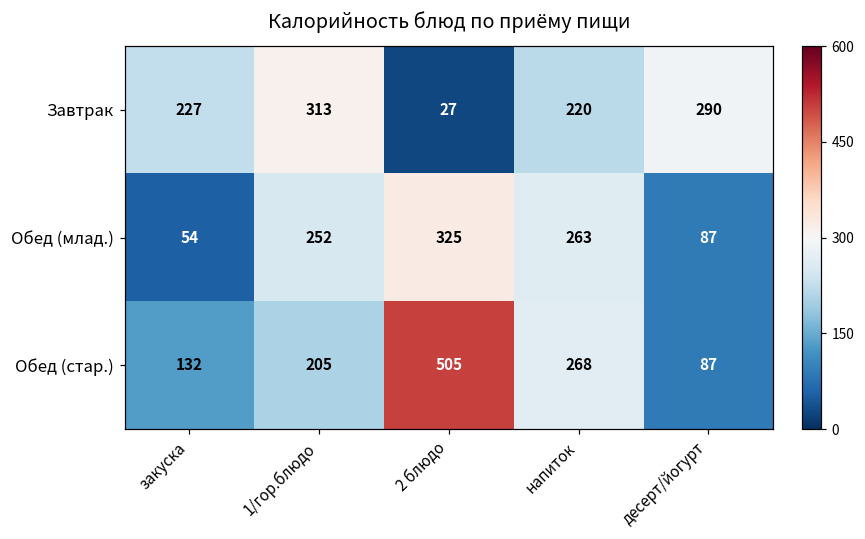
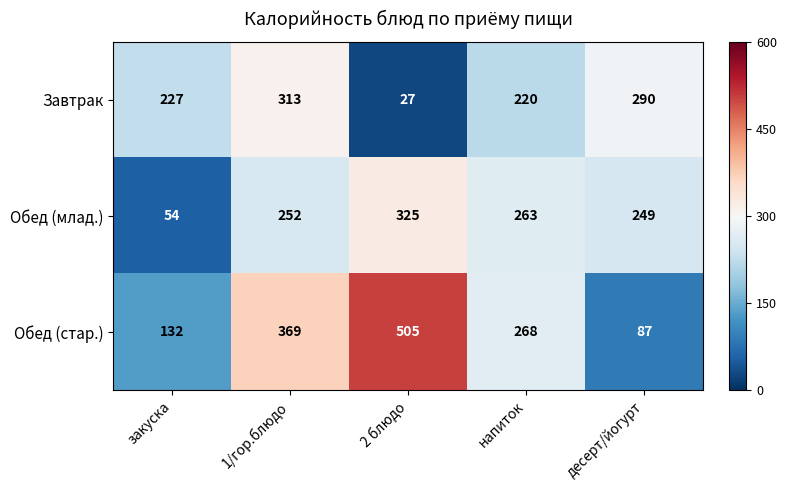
Обед (млад.), десерт/йогурт: 87 -> 249
Обед (стар.), 1/гор.блюдо: 205 -> 369
